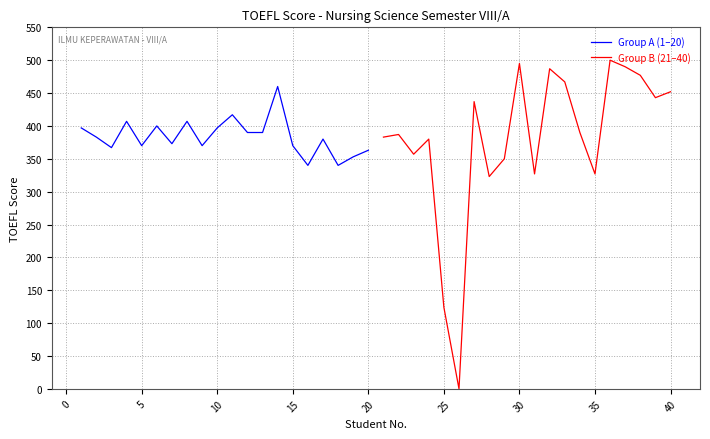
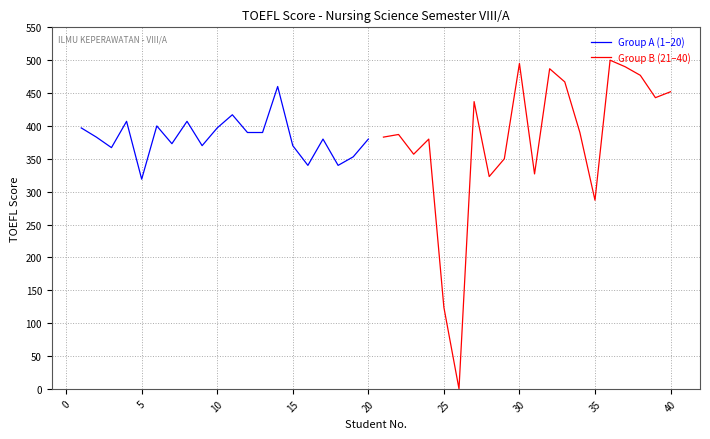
Group A (1–20), 5: 370 -> 320
Group A (1–20), 20: 360 -> 380
Group B (21–40), 35: 330 -> 290
